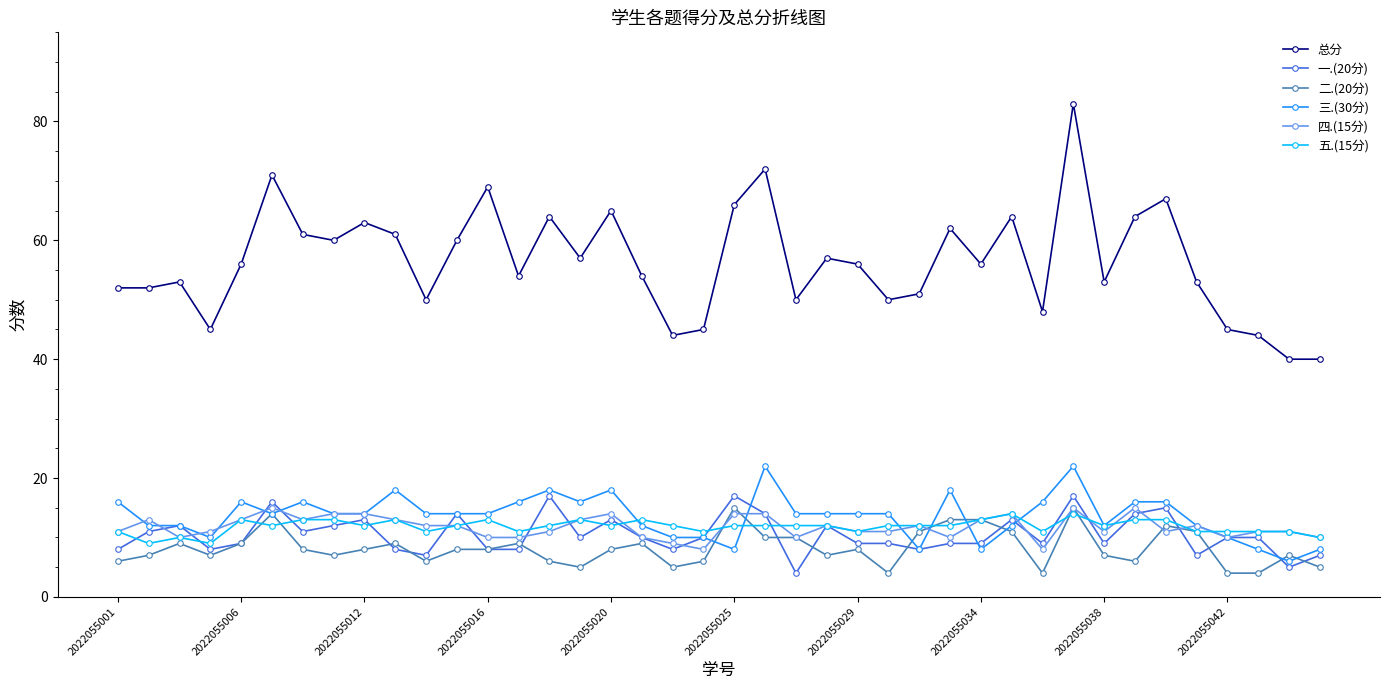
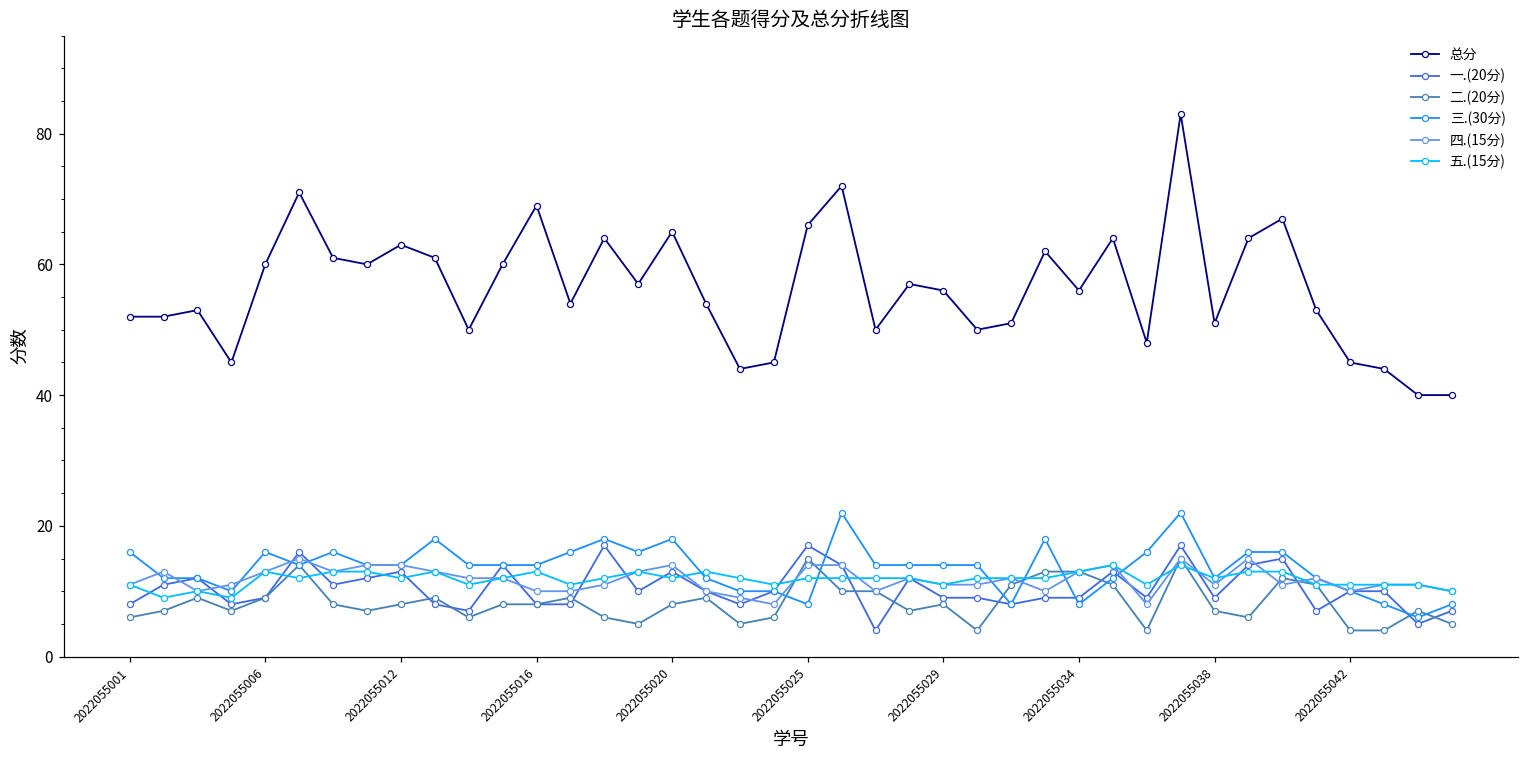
总分, 2022055006: 56 -> 60
总分, 2022055038: 53 -> 51
